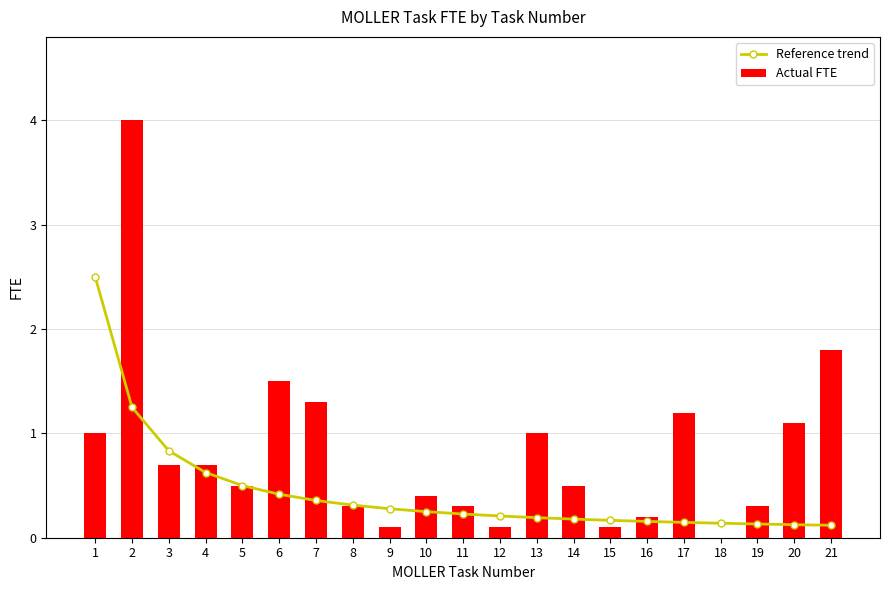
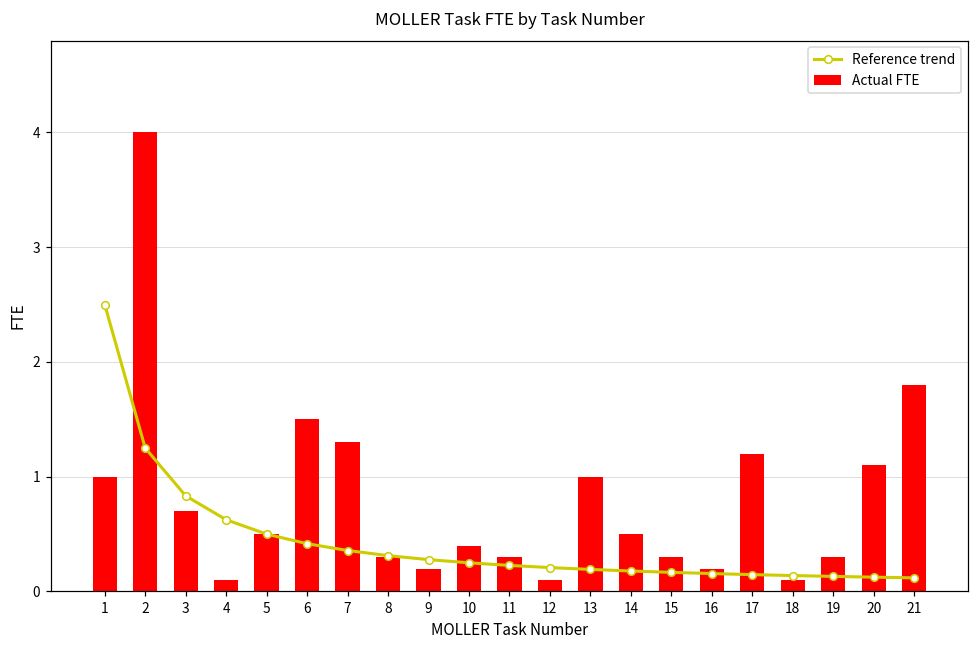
Actual FTE, 4: 0.7 -> 0.1
Actual FTE, 9: 0.1 -> 0.2
Actual FTE, 15: 0.1 -> 0.3
Actual FTE, 18: 0.0 -> 0.1
